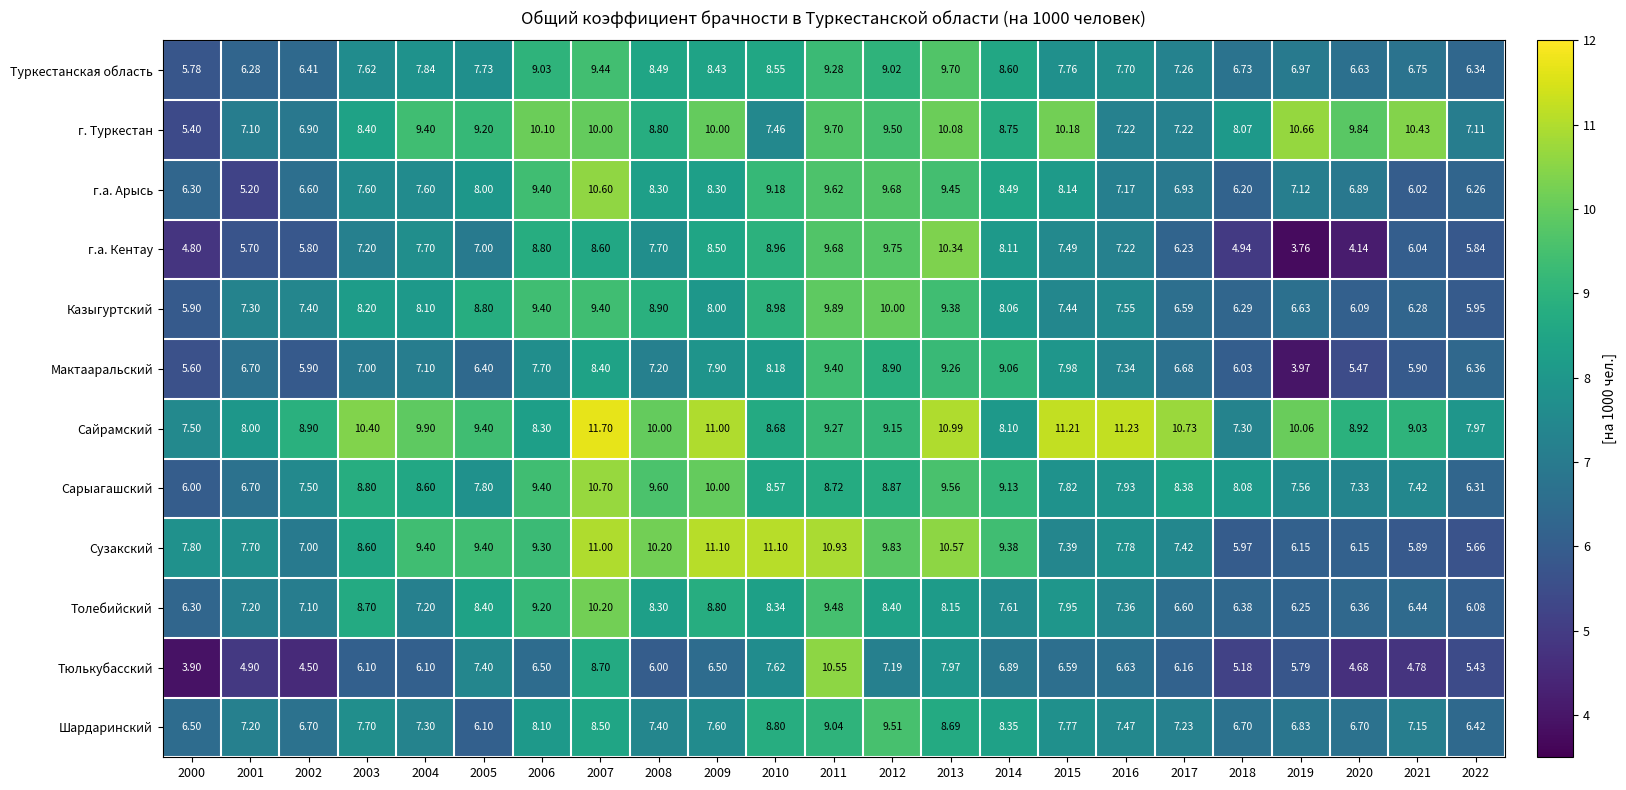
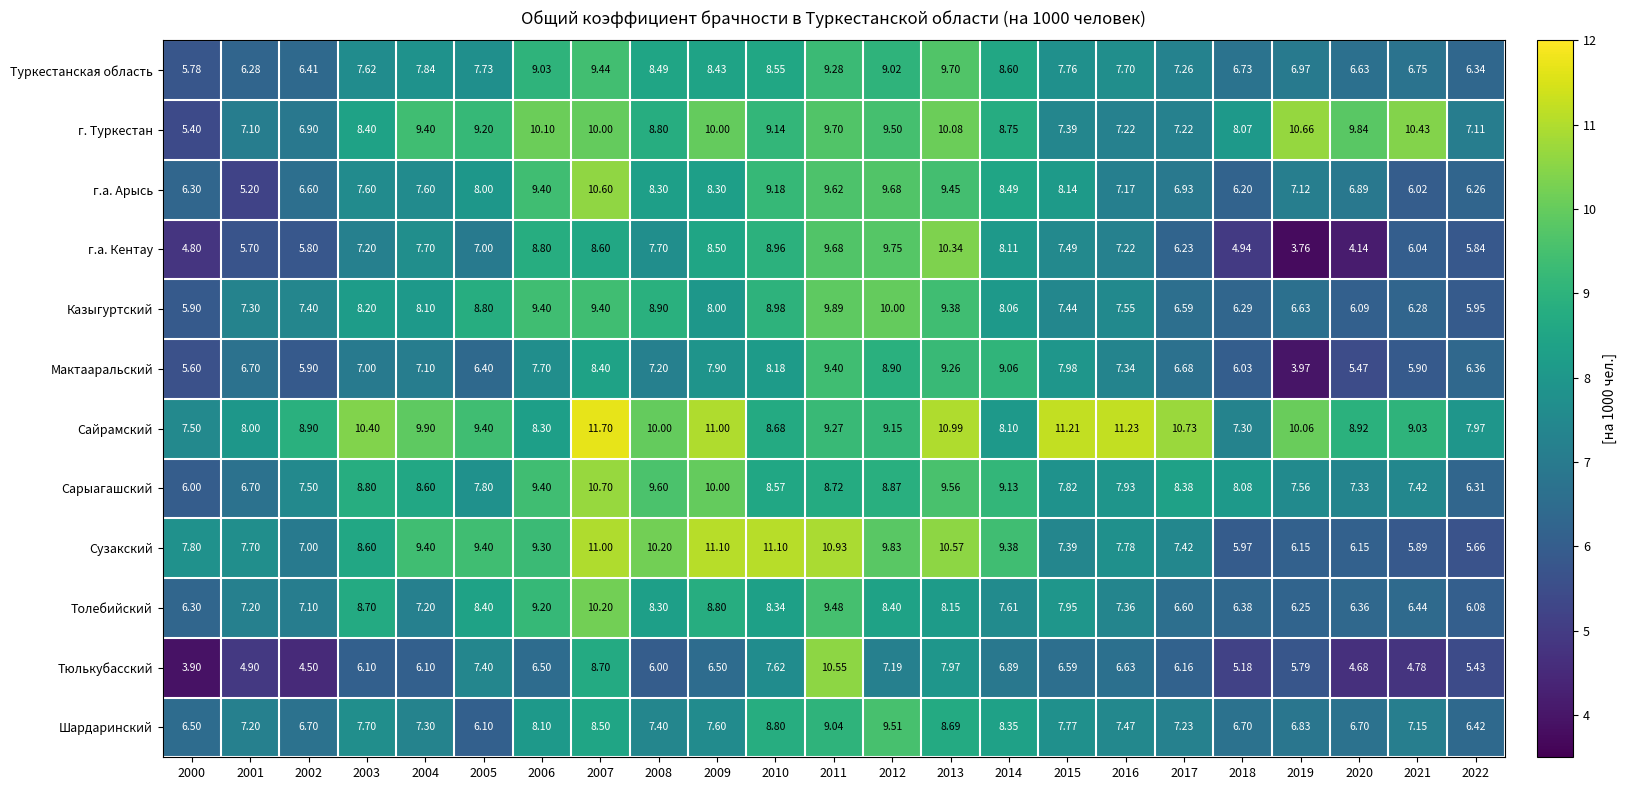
г. Туркестан, 2010: 7.46 -> 9.14
г. Туркестан, 2015: 10.18 -> 7.39
